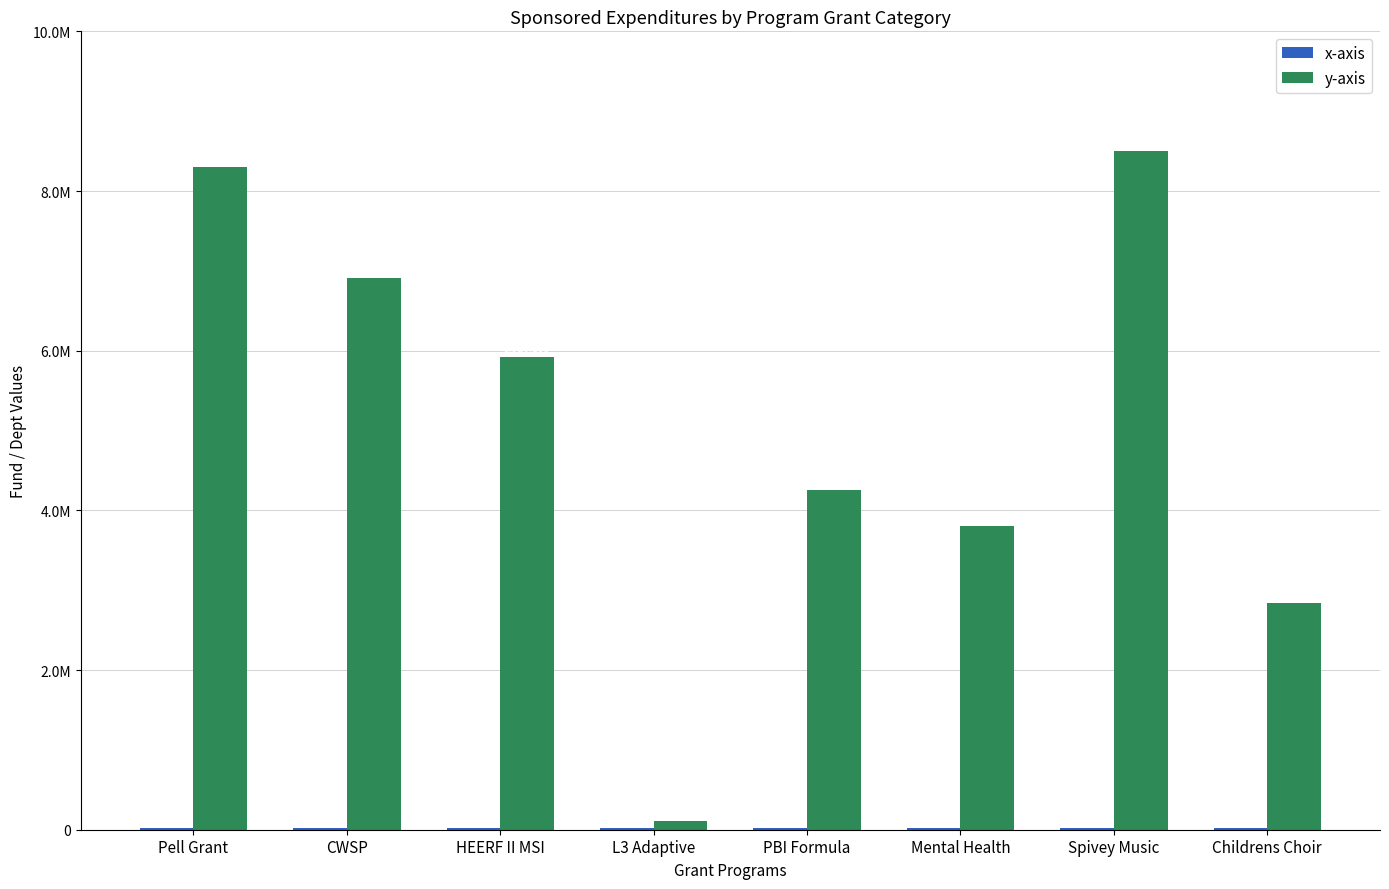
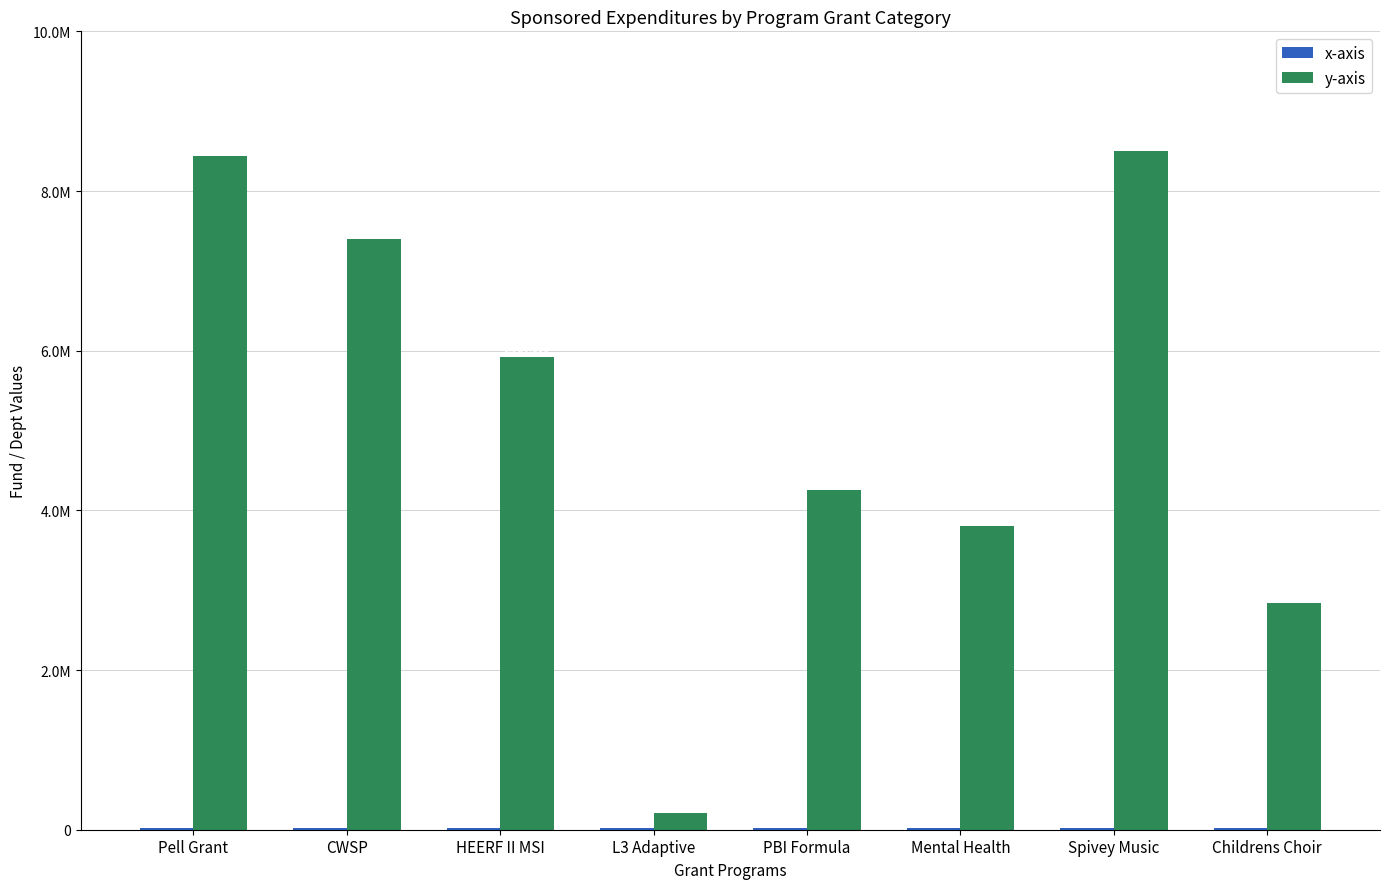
y-axis, Pell Grant: 8300000 -> 8400000
y-axis, CWSP: 6900000 -> 7400000
y-axis, L3 Adaptive: 100000 -> 200000
